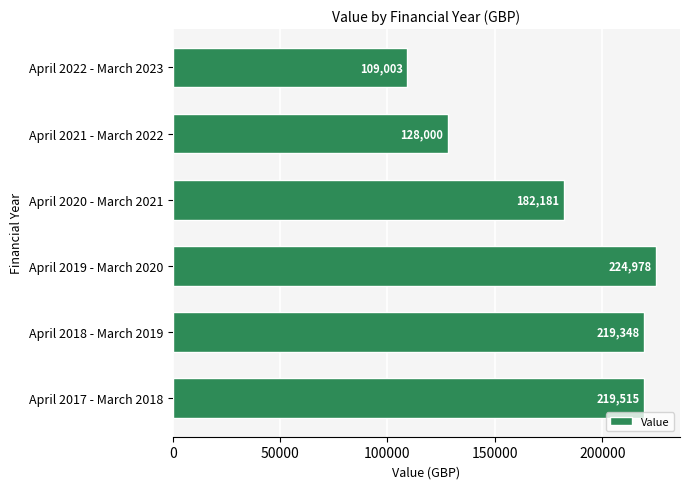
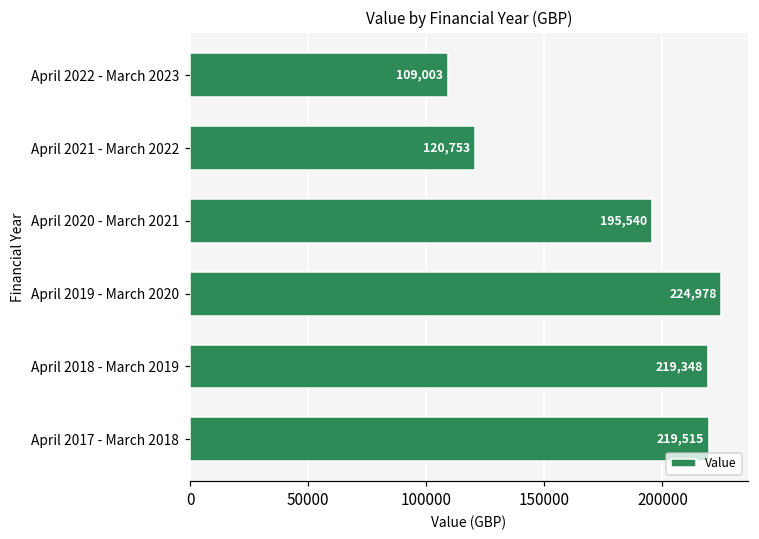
April 2021 - March 2022: 128,000 -> 120,753
April 2020 - March 2021: 182,181 -> 195,540
